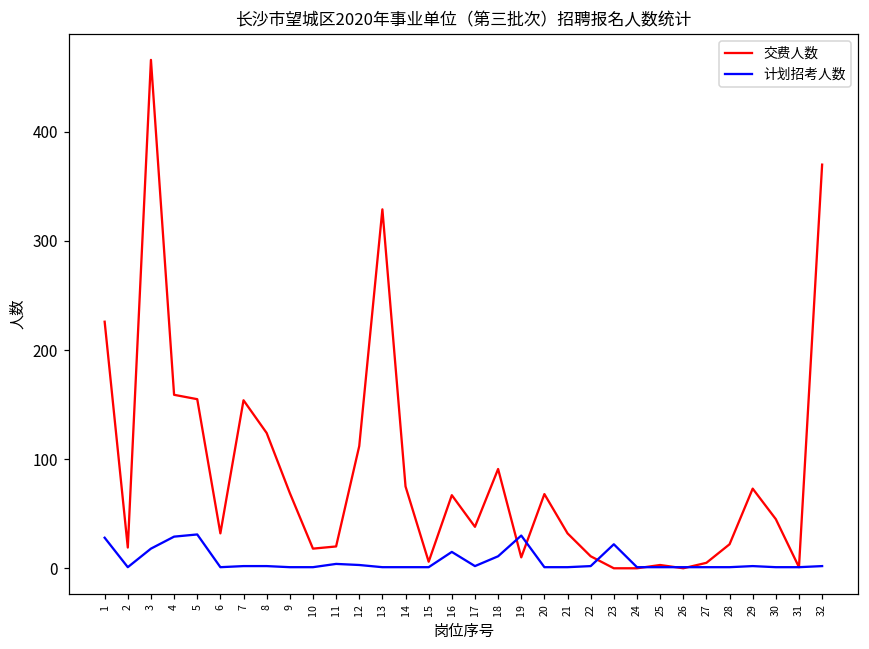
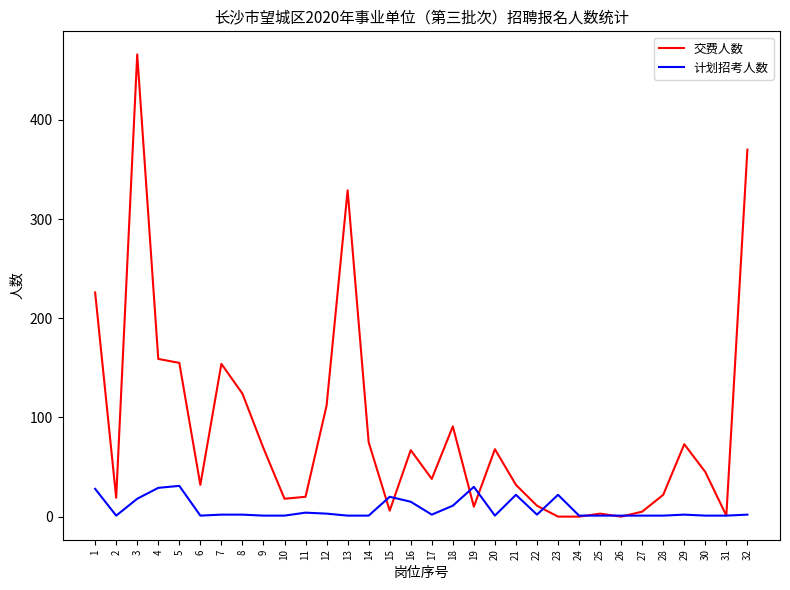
计划招考人数, 15: 0 -> 20
计划招考人数, 21: 0 -> 20
